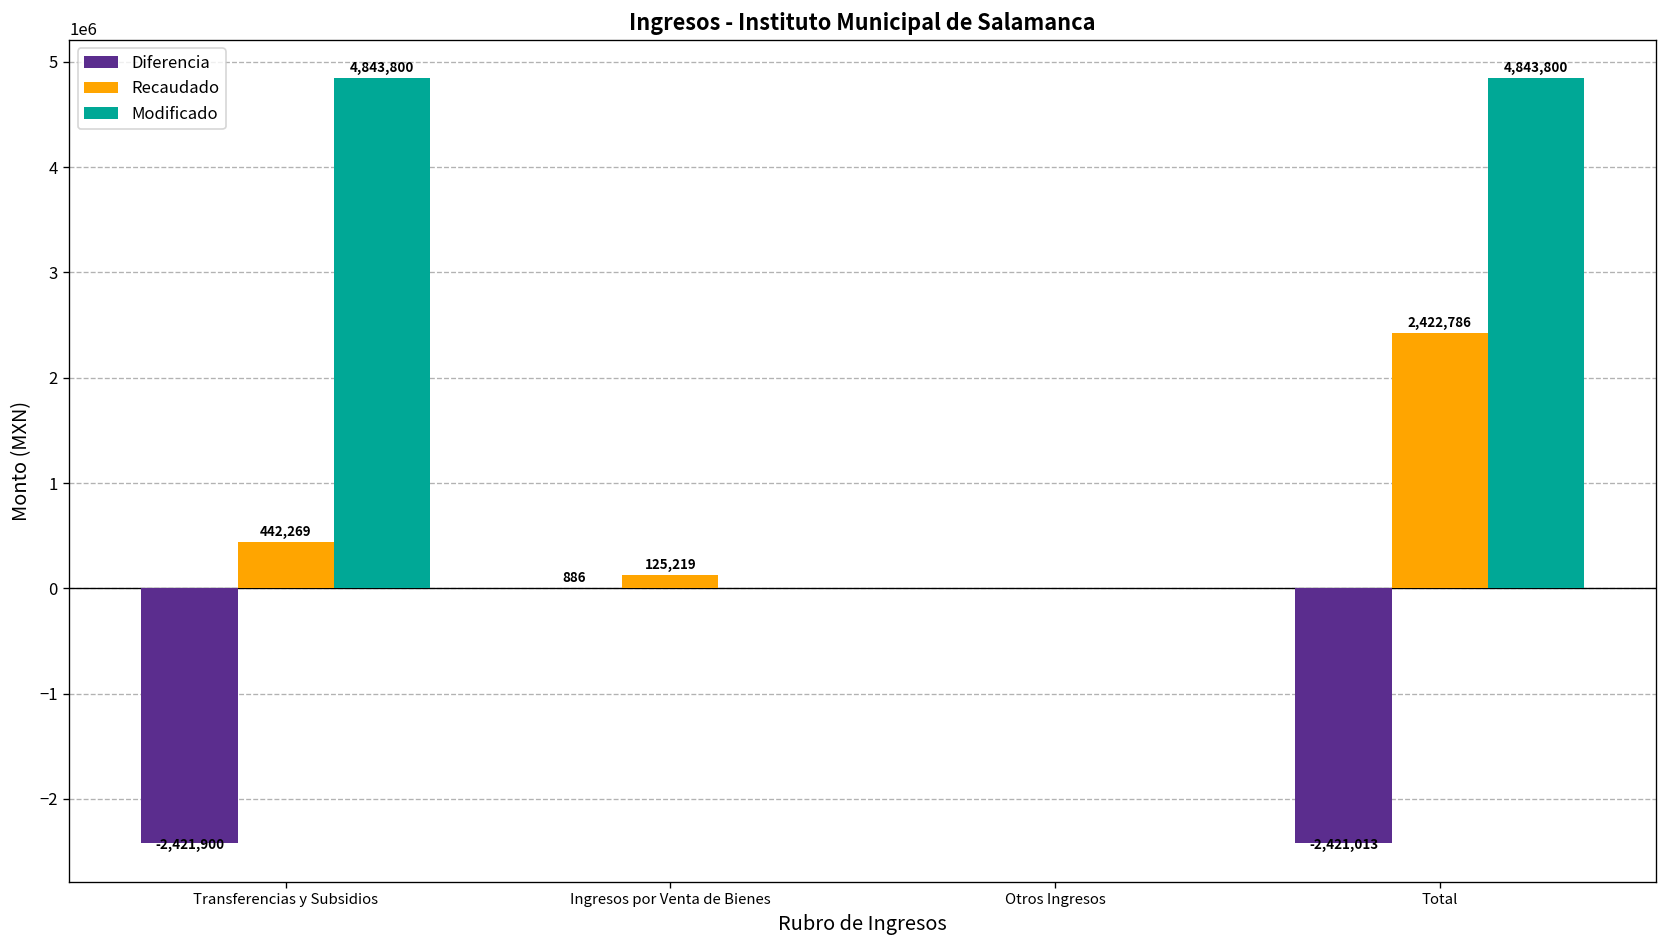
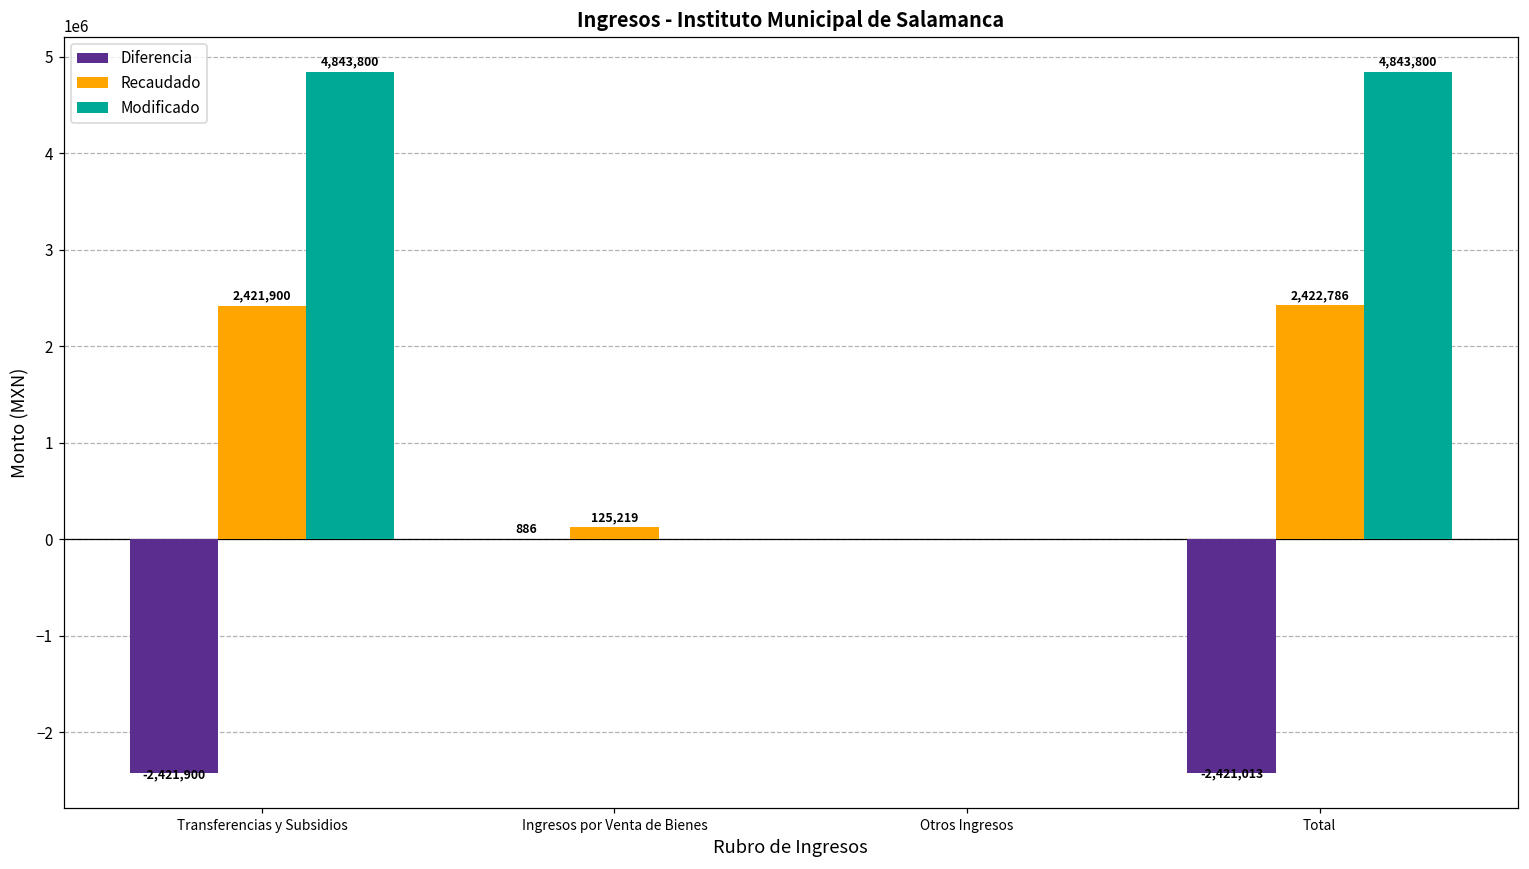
Recaudado, Transferencias y Subsidios: 442,269 -> 2,421,900
